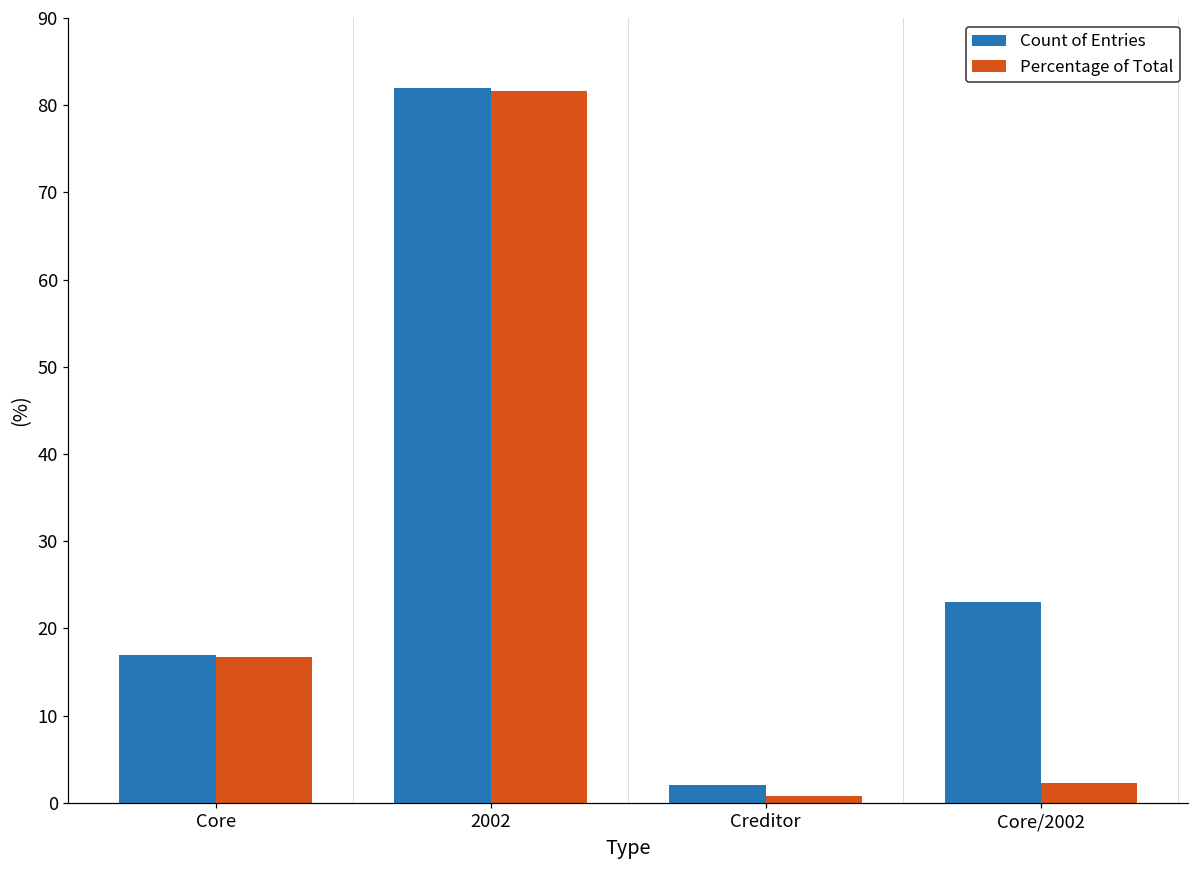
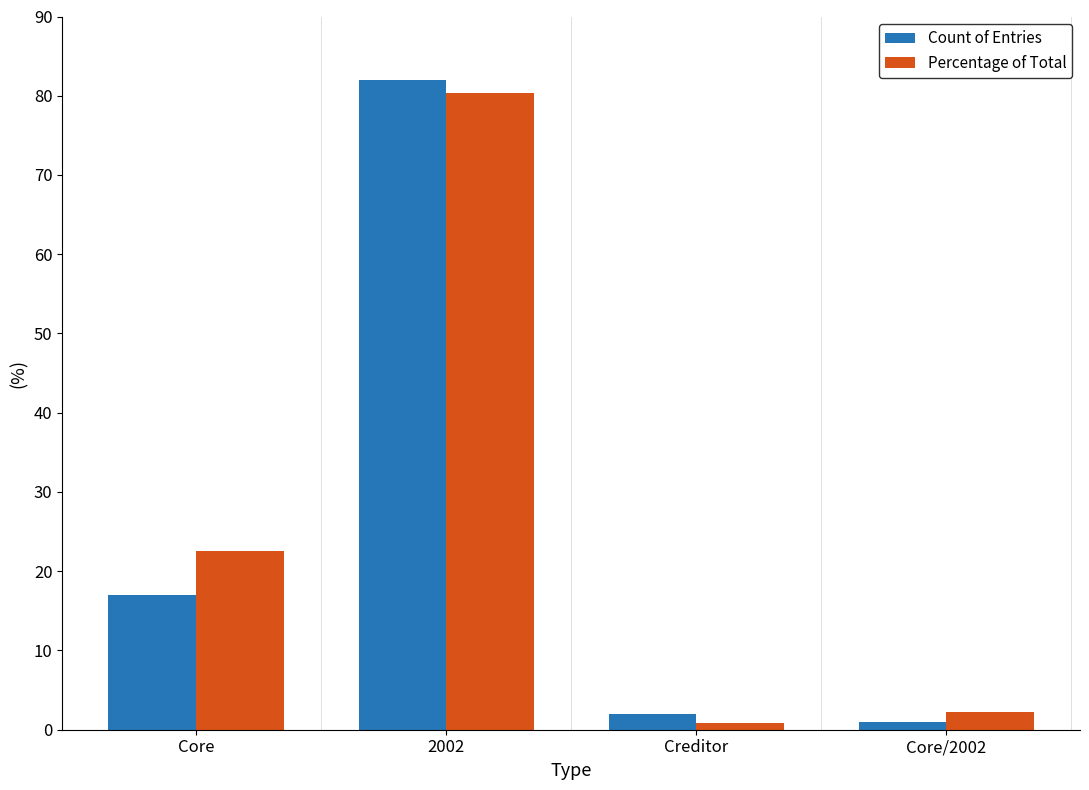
Percentage of Total, Core: 17 -> 23
Percentage of Total, 2002: 82 -> 80
Count of Entries, Core/2002: 23 -> 1
